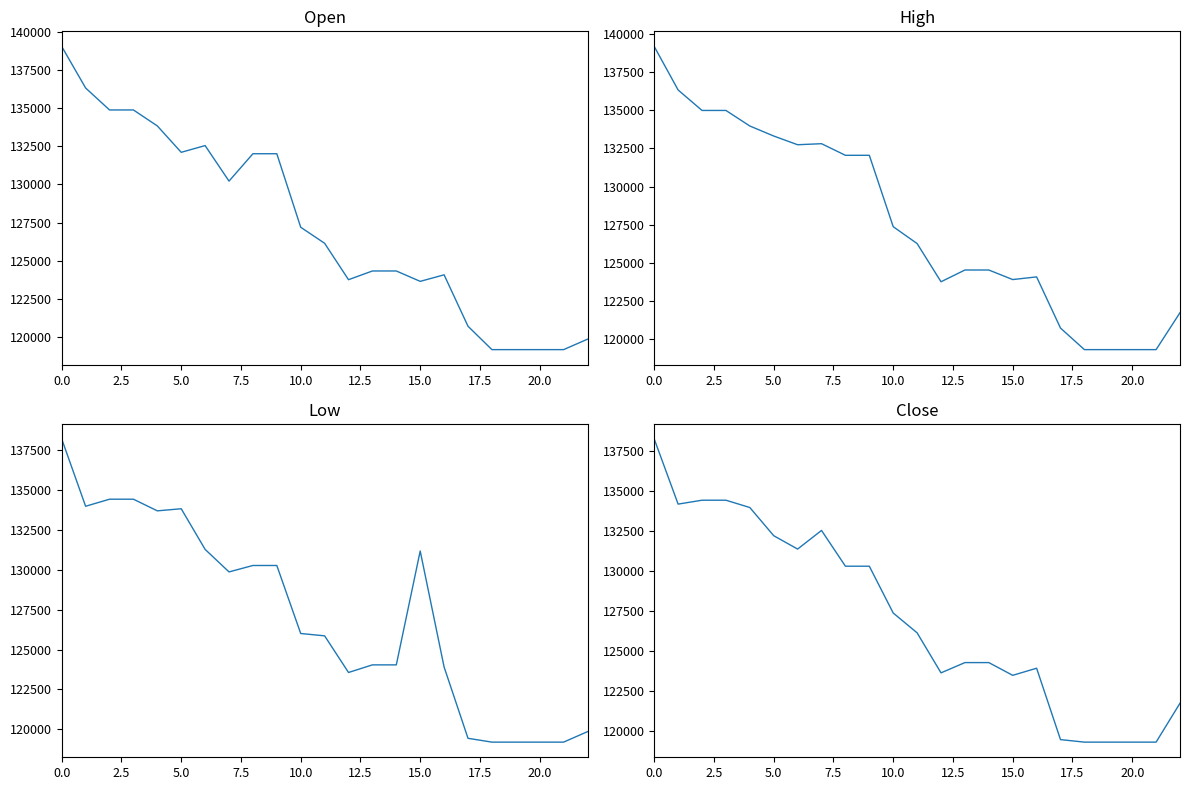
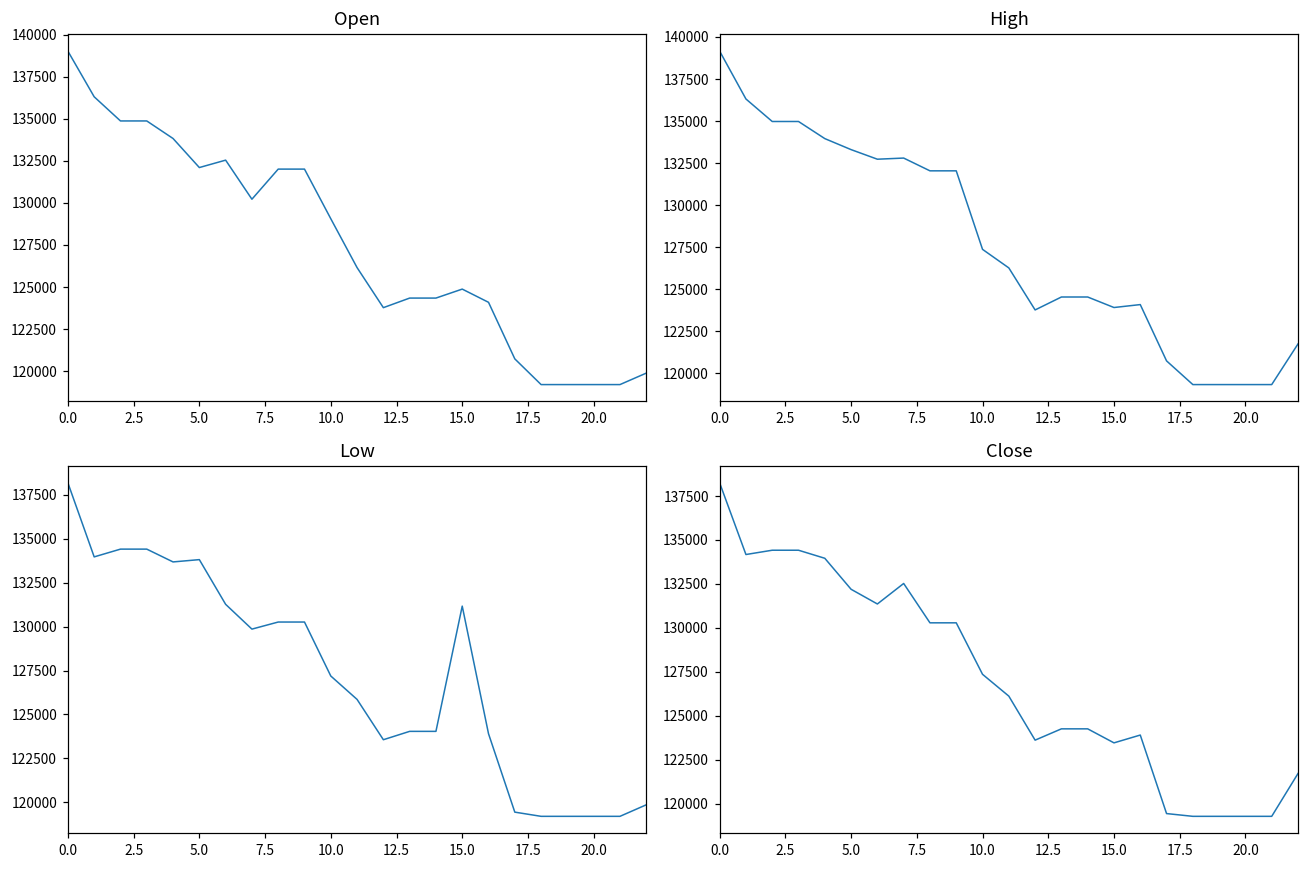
Open, 10.0: 127200 -> 129100
Open, 15.0: 123700 -> 124900
Low, 10.0: 126000 -> 127200
